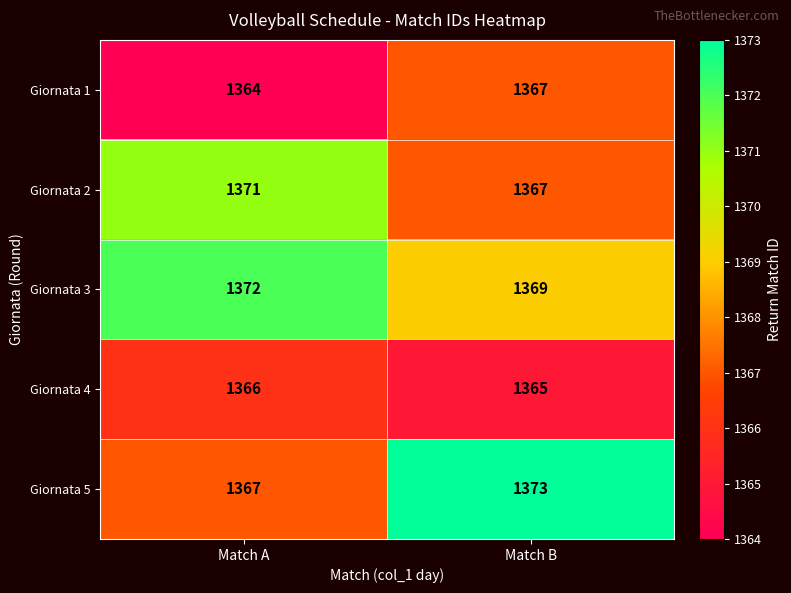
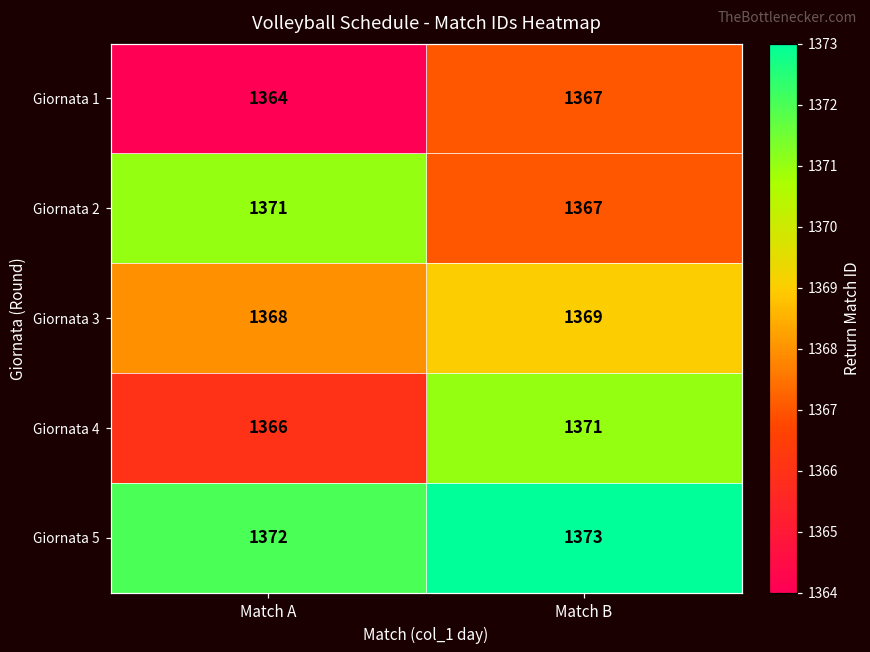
Giornata 3, Match A: 1372 -> 1368
Giornata 4, Match B: 1365 -> 1371
Giornata 5, Match A: 1367 -> 1372
